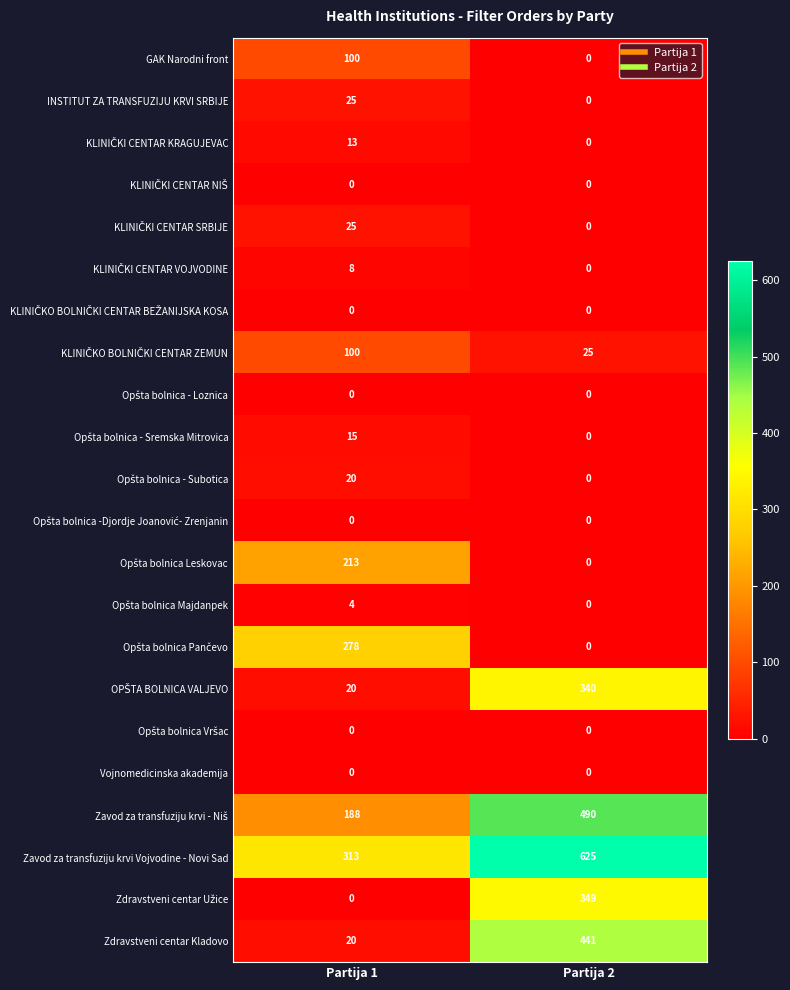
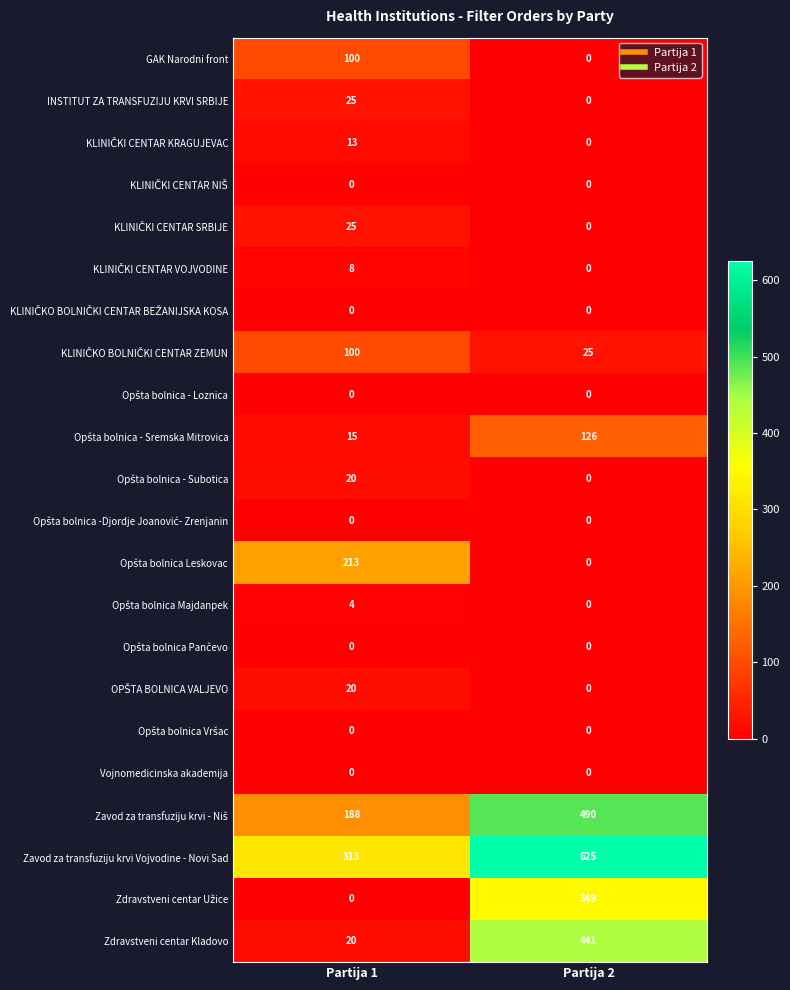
Opšta bolnica - Sremska Mitrovica, Partija 2: 0 -> 126
Opšta bolnica Pančevo, Partija 1: 278 -> 0
OPŠTA BOLNICA VALJEVO, Partija 2: 340 -> 0
